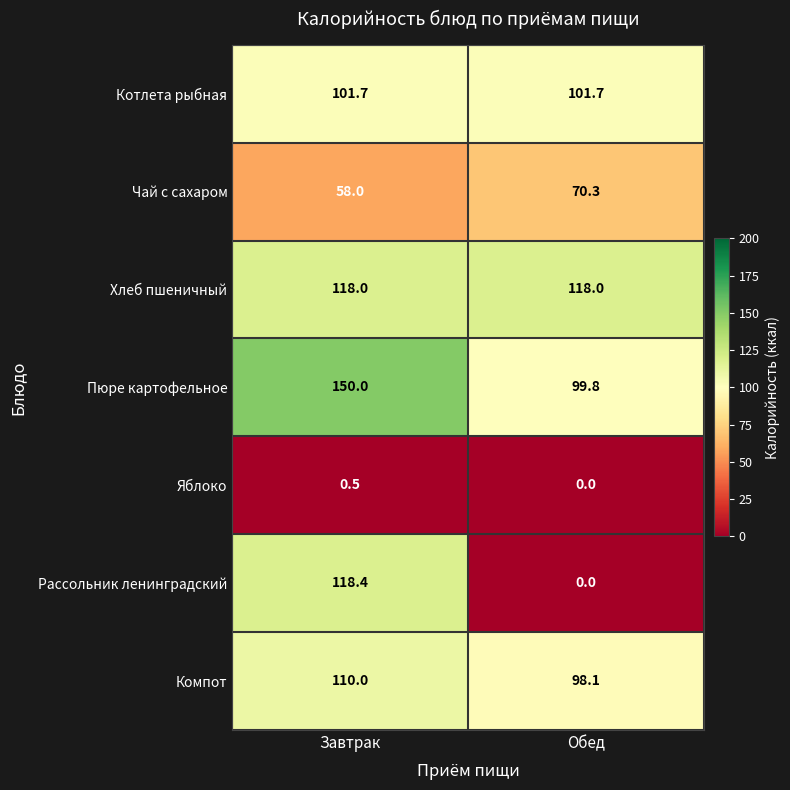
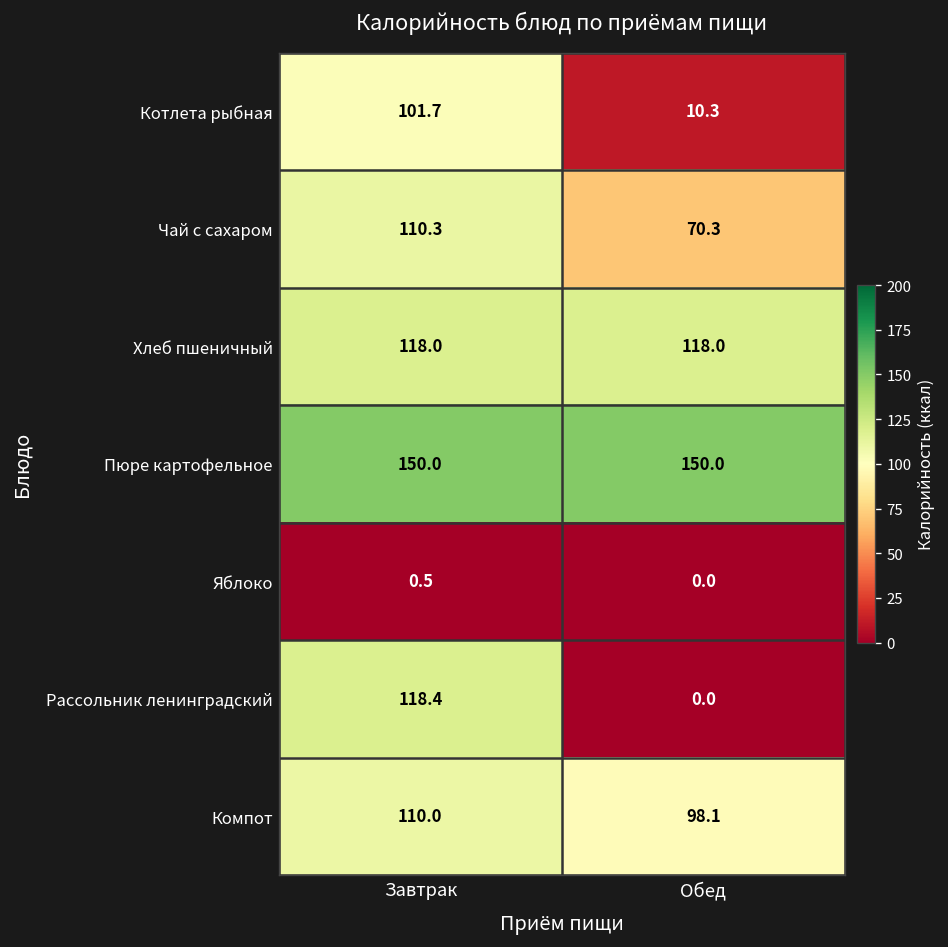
Котлета рыбная, Обед: 101.7 -> 10.3
Чай с сахаром, Завтрак: 58.0 -> 110.3
Пюре картофельное, Обед: 99.8 -> 150.0
